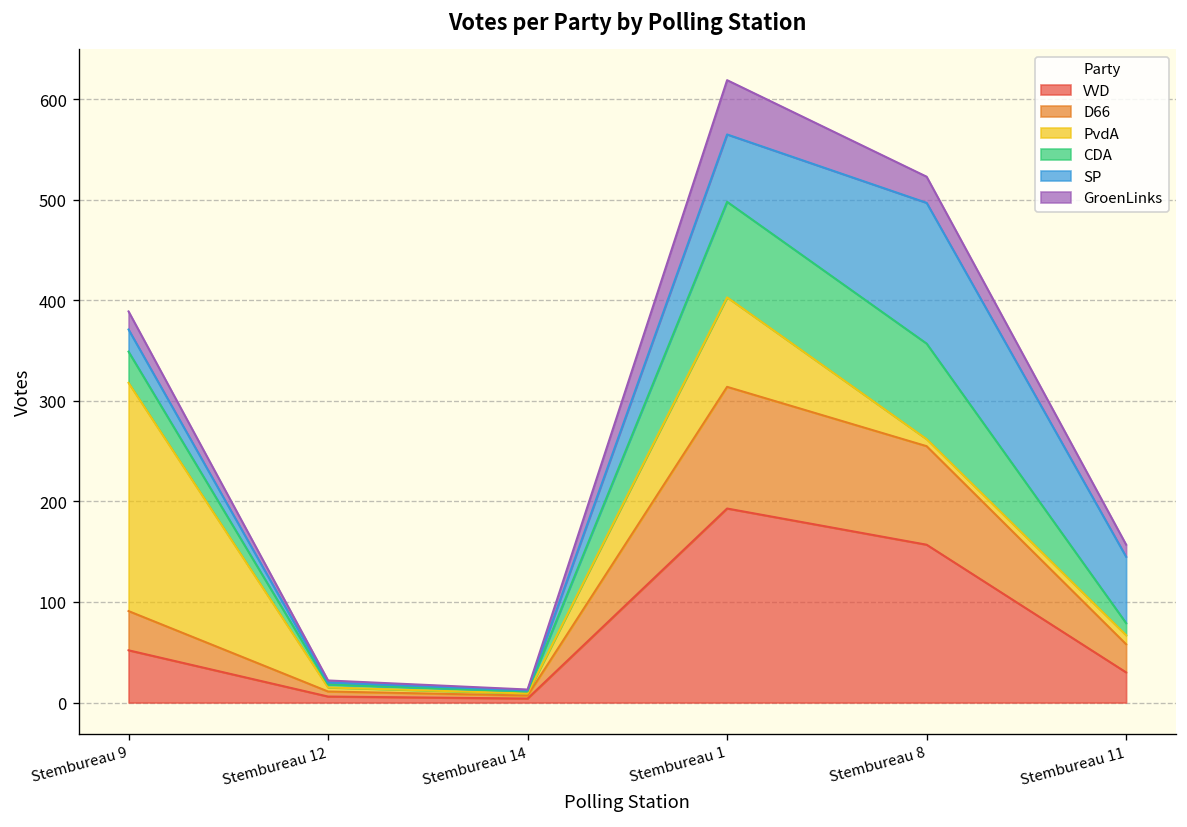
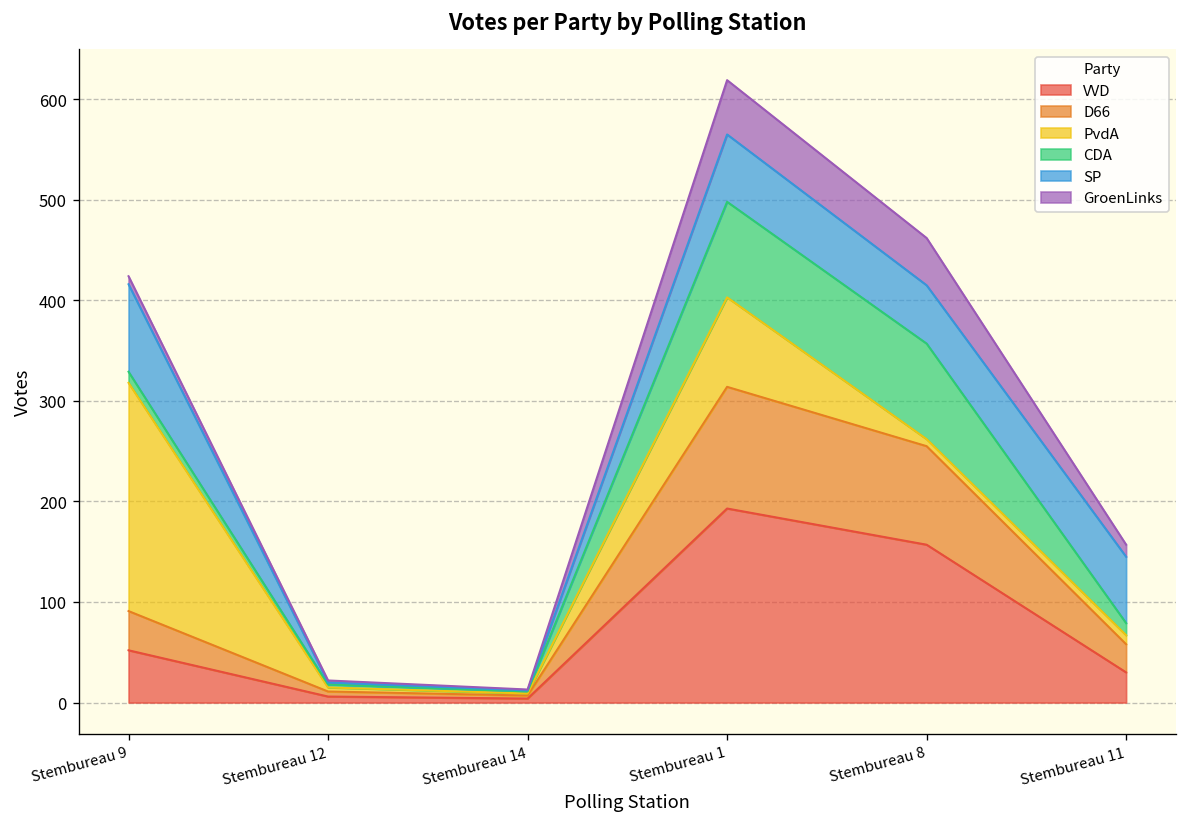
CDA, Stembureau 9: 30 -> 10
SP, Stembureau 9: 20 -> 90
GroenLinks, Stembureau 9: 20 -> 10
SP, Stembureau 8: 140 -> 60
GroenLinks, Stembureau 8: 30 -> 50
